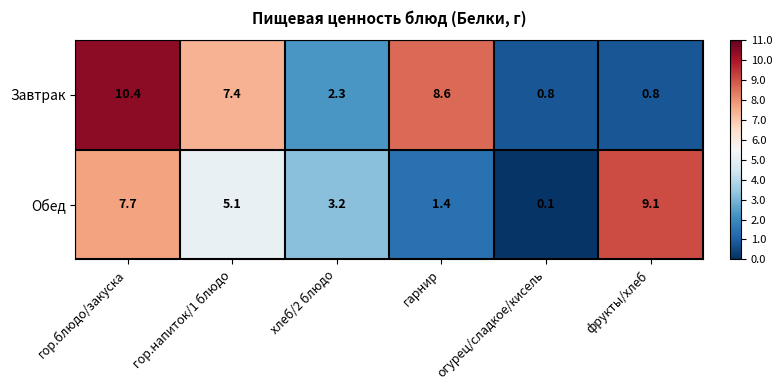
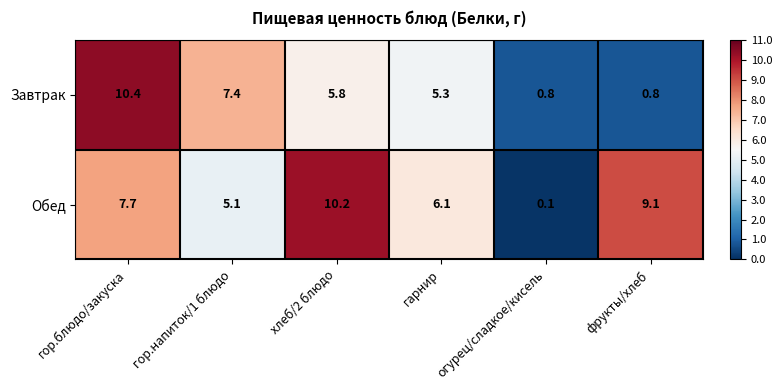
Завтрак, хлеб/2 блюдо: 2.3 -> 5.8
Завтрак, гарнир: 8.6 -> 5.3
Обед, хлеб/2 блюдо: 3.2 -> 10.2
Обед, гарнир: 1.4 -> 6.1
